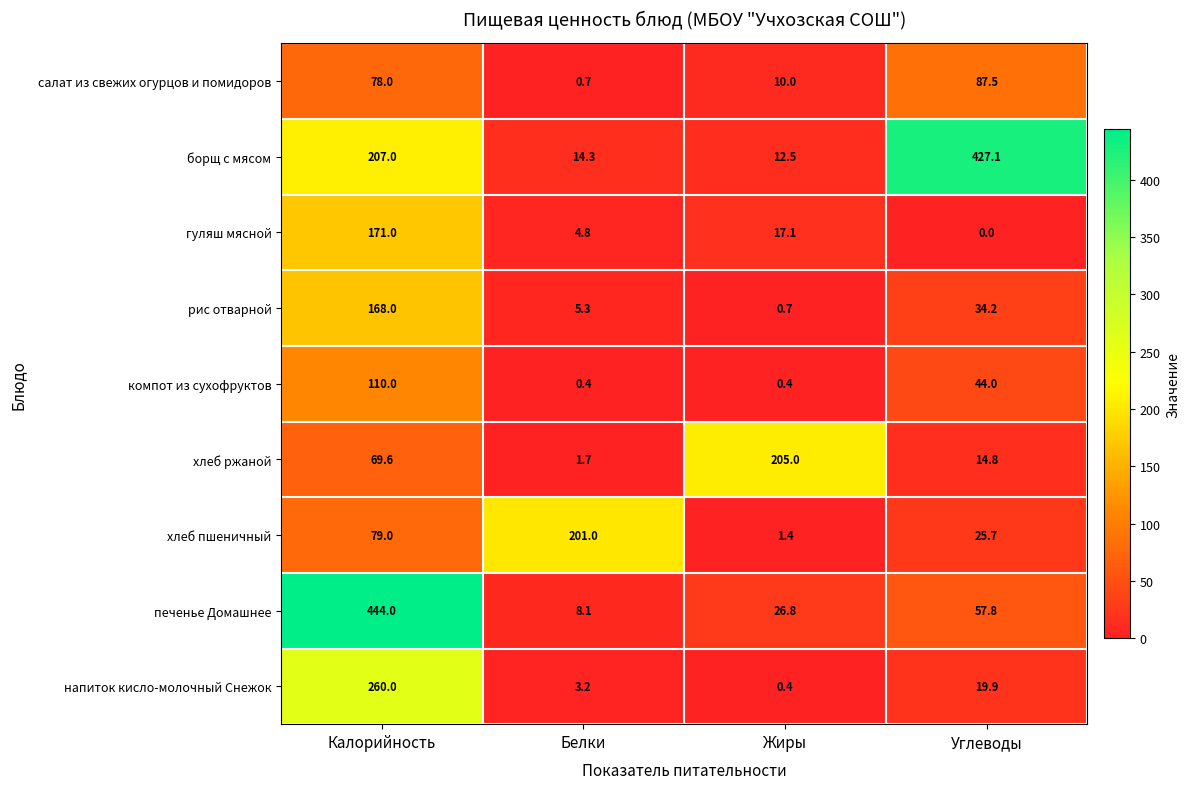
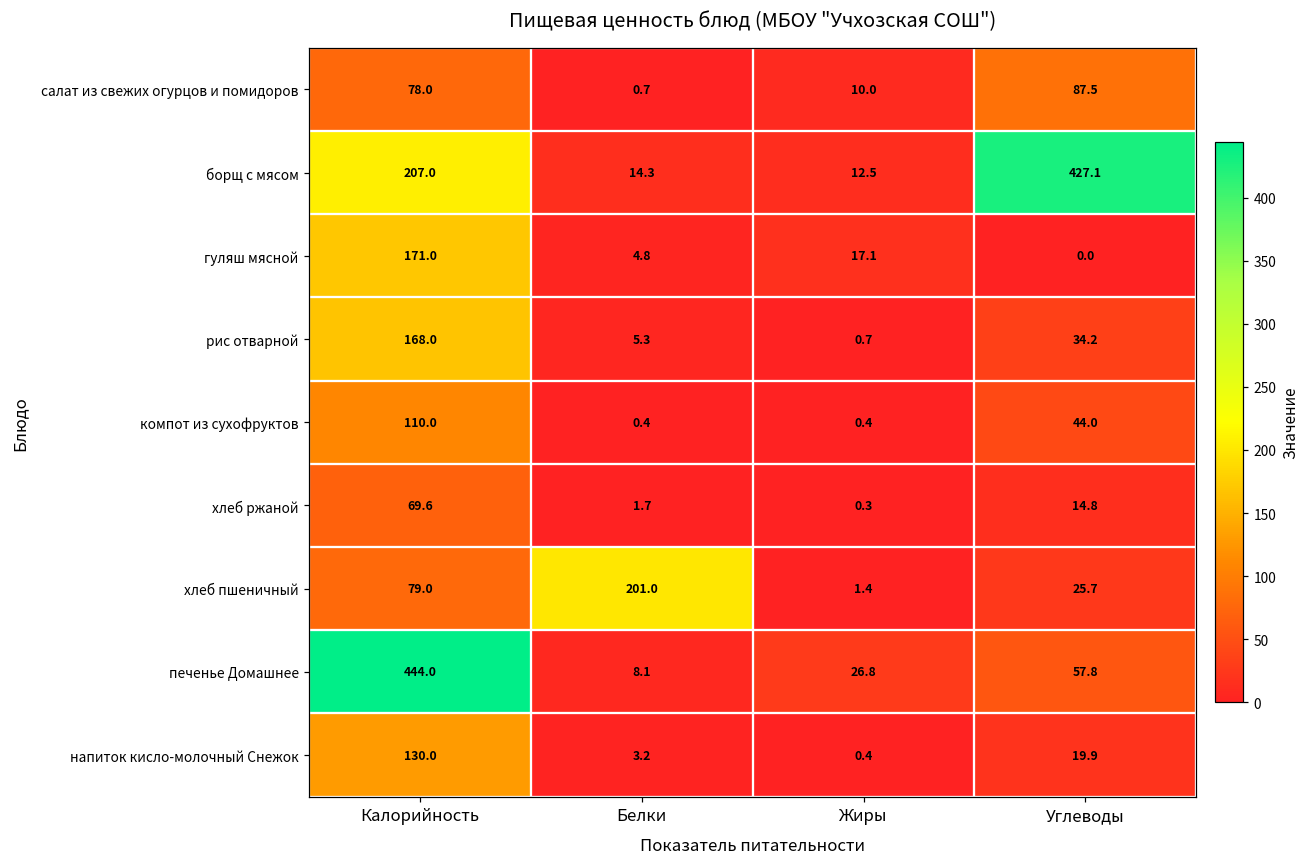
хлеб ржаной, Жиры: 205.0 -> 0.3
напиток кисло-молочный Снежок, Калорийность: 260.0 -> 130.0
